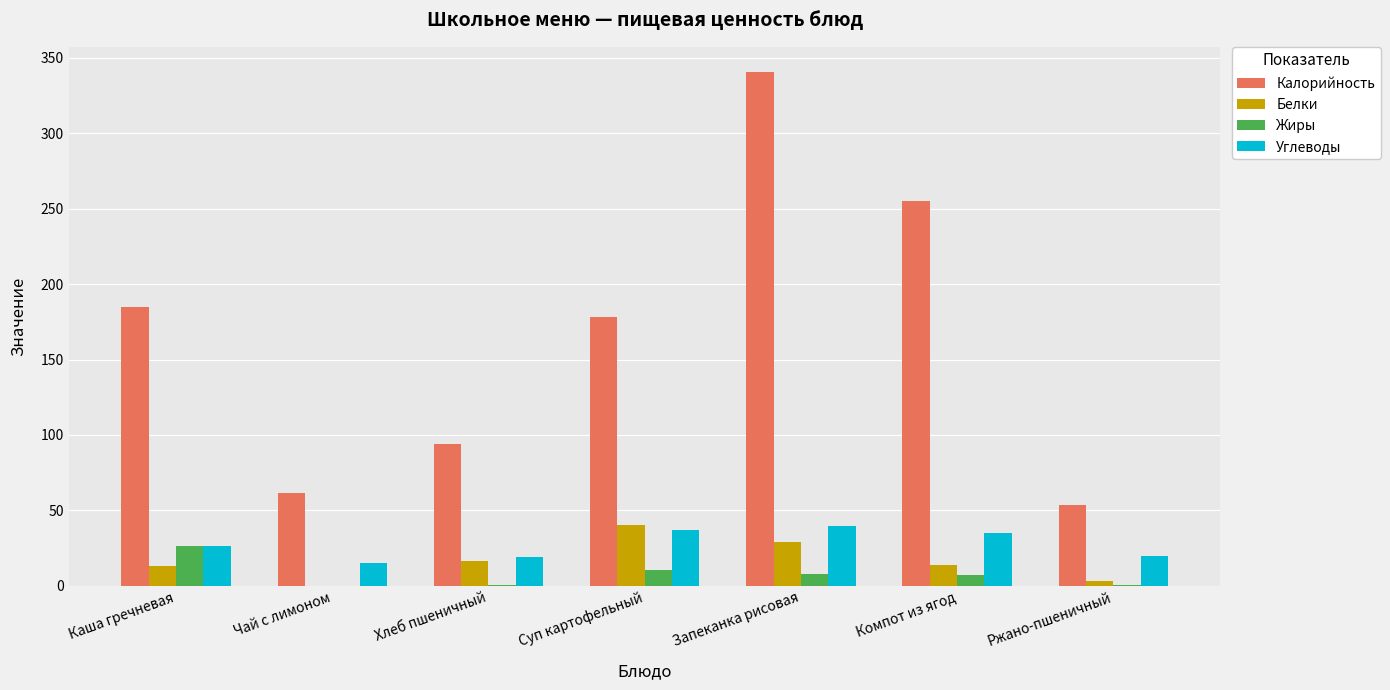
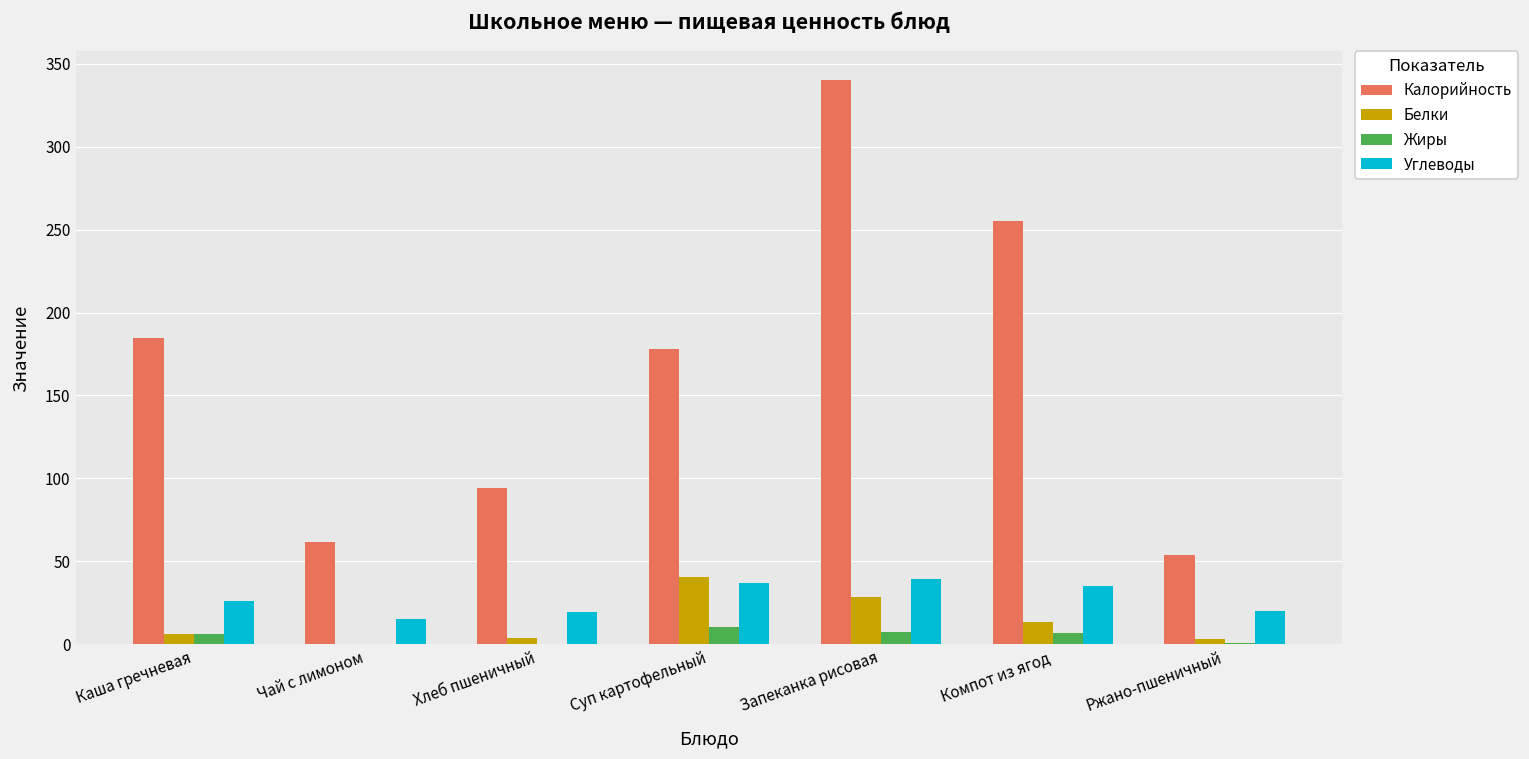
Белки, Каша гречневая: 13 -> 6
Жиры, Каша гречневая: 26 -> 6
Белки, Хлеб пшеничный: 17 -> 4
